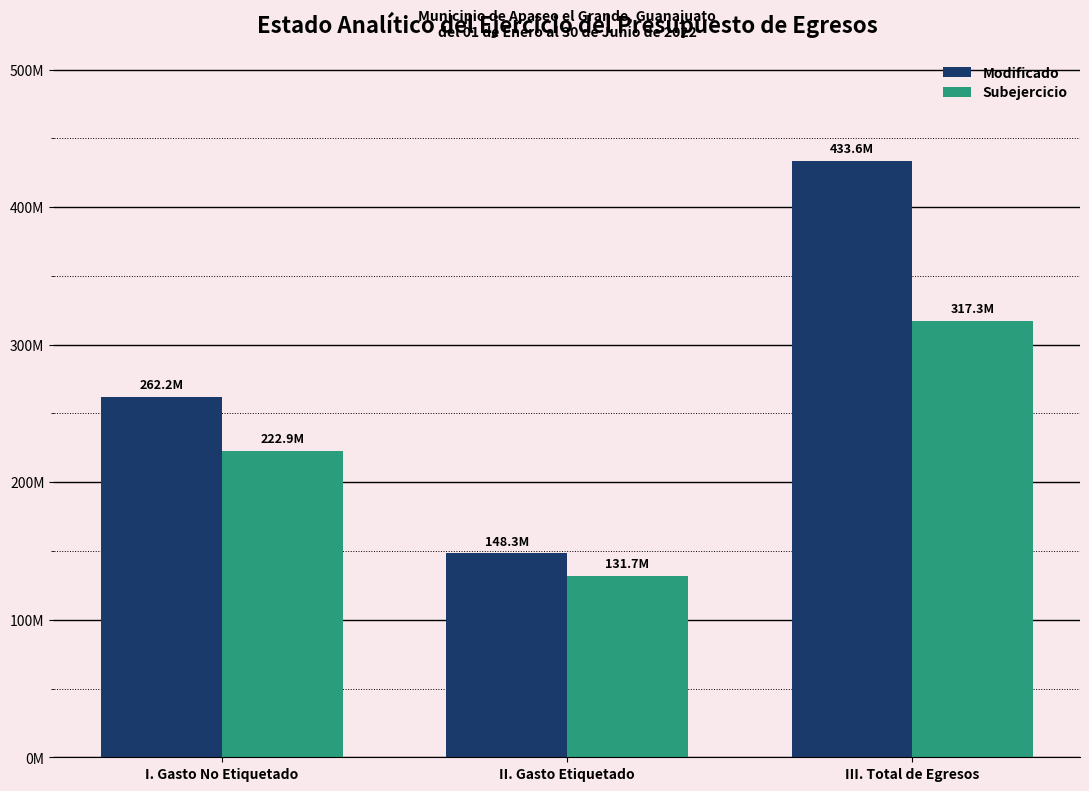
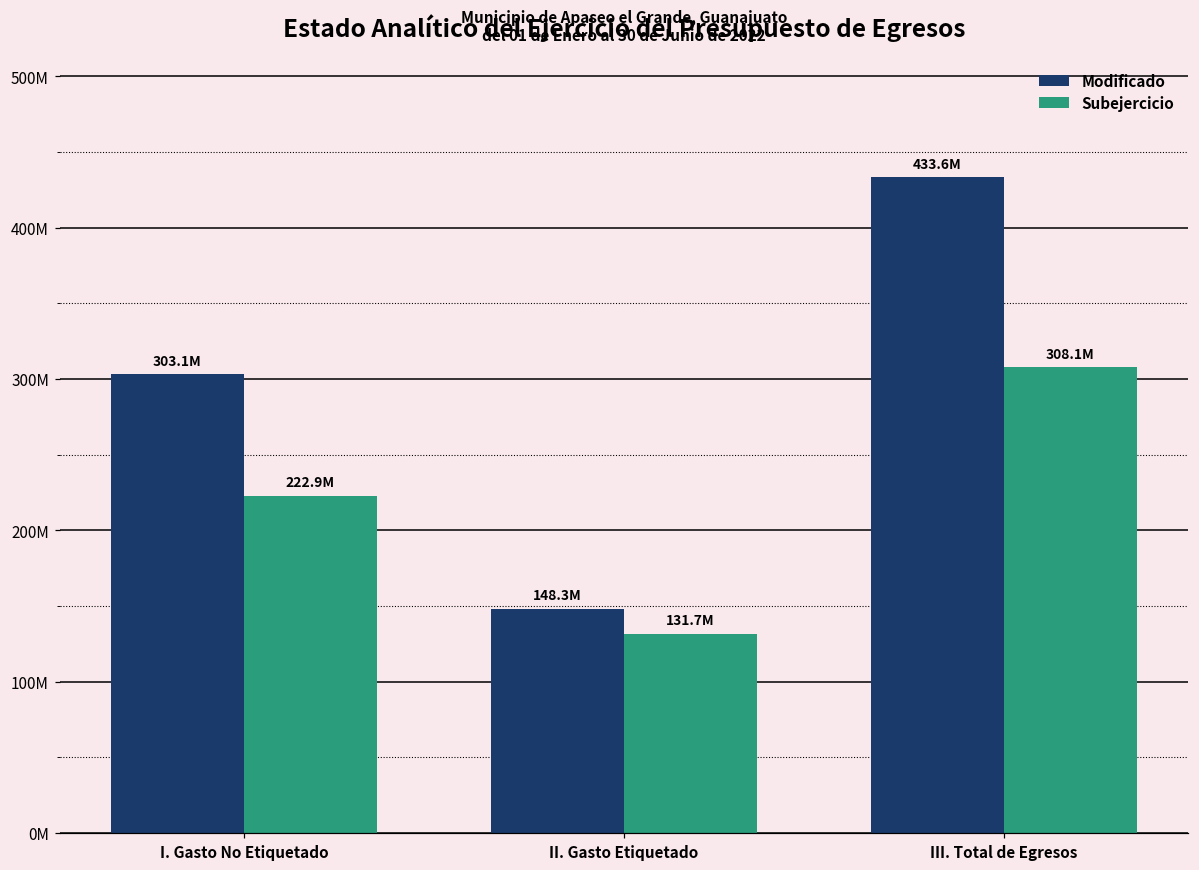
Modificado, I. Gasto No Etiquetado: 262.2M -> 303.1M
Subejercicio, III. Total de Egresos: 317.3M -> 308.1M
